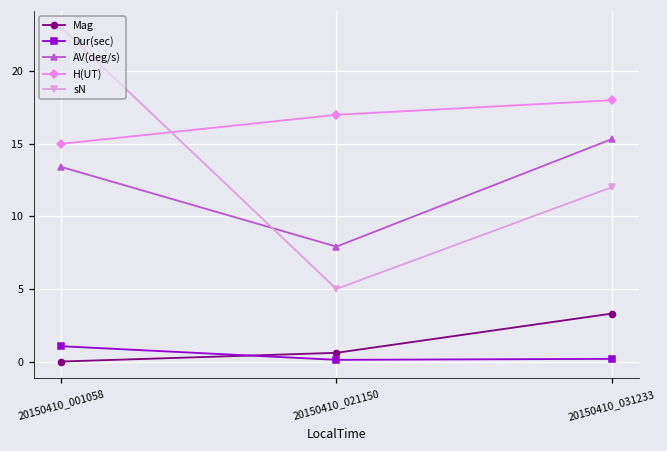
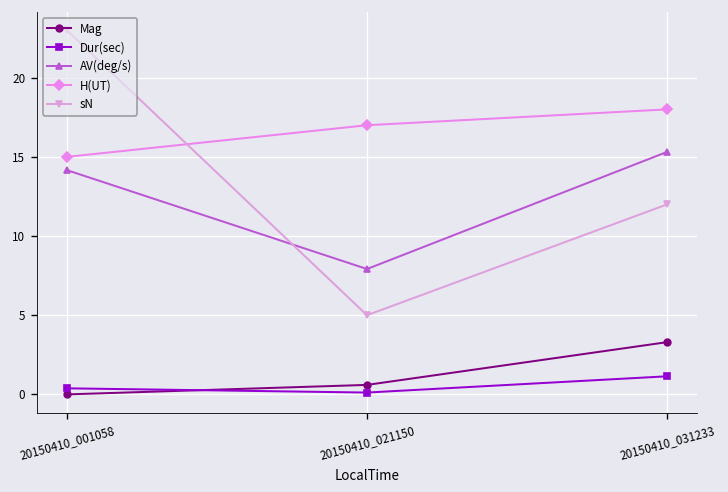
Dur(sec), 20150410_001058: 1.1 -> 0.4
AV(deg/s), 20150410_001058: 13.4 -> 14.2
Dur(sec), 20150410_031233: 0.2 -> 1.1
